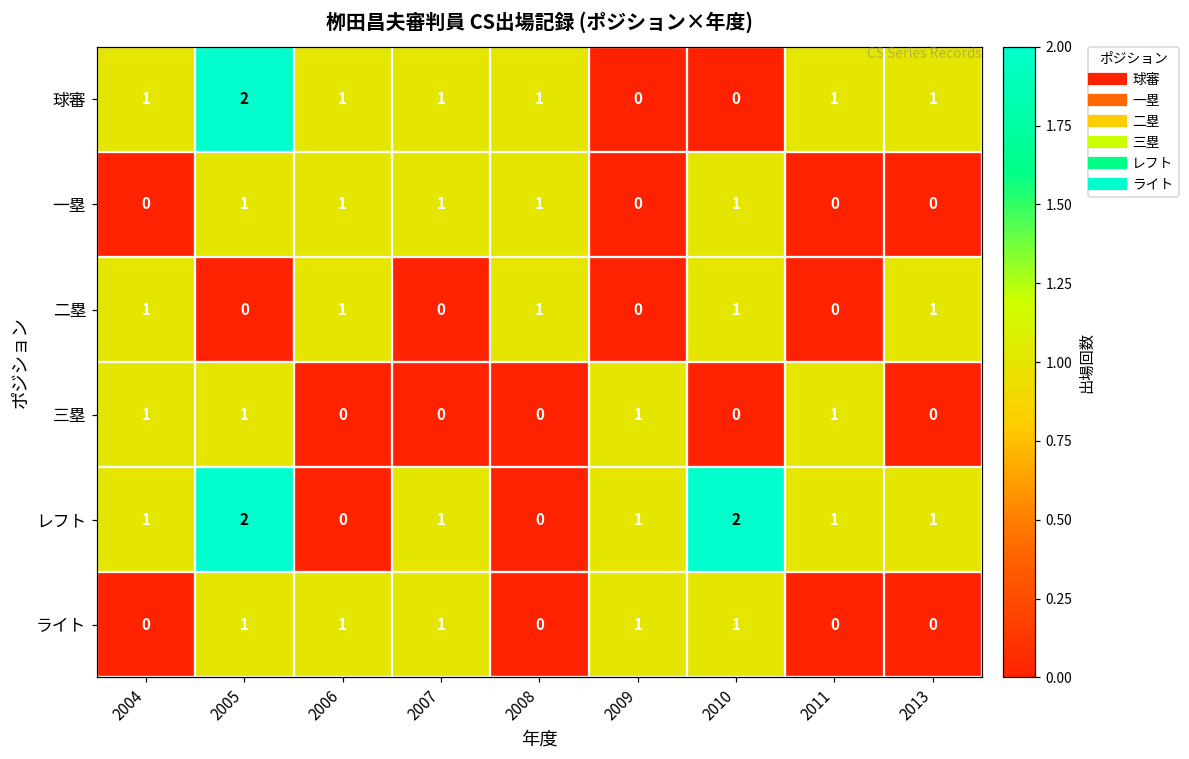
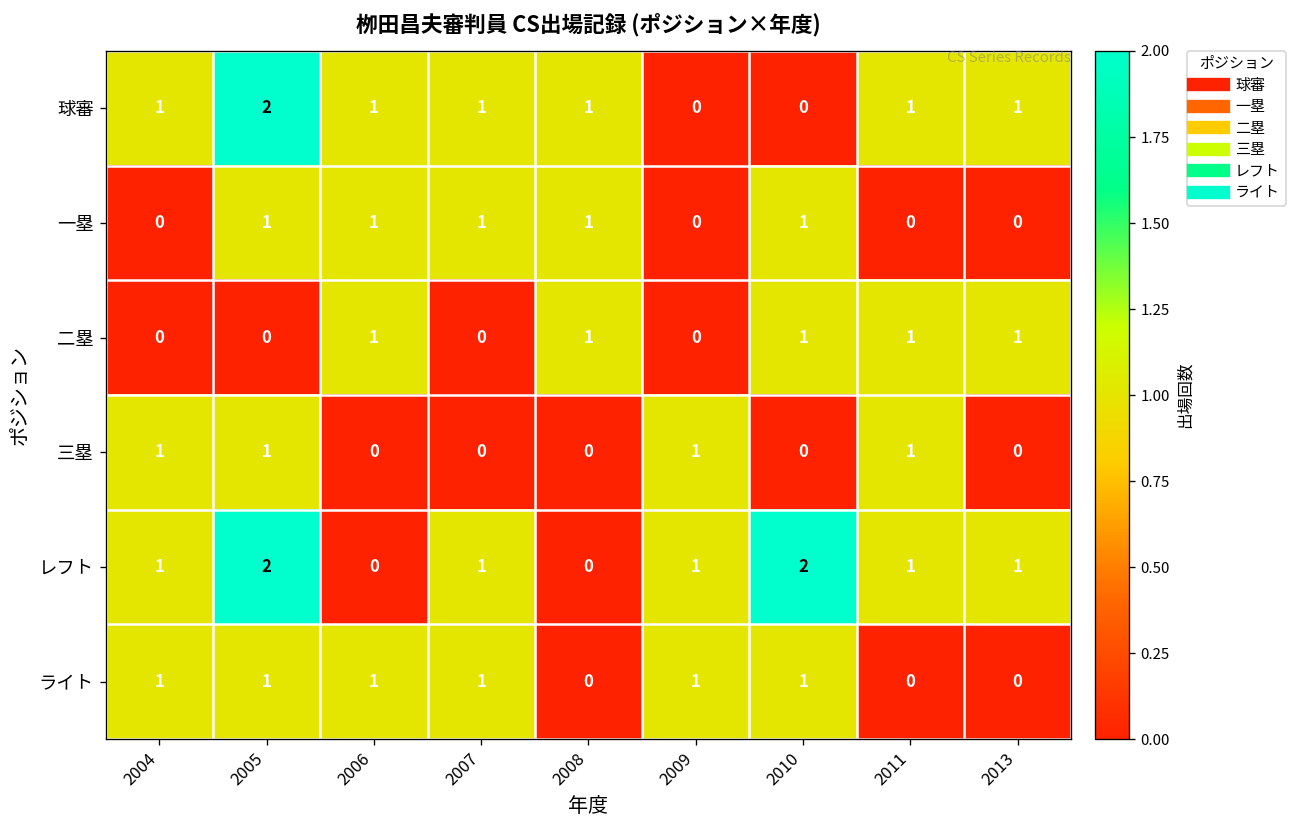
二塁, 2004: 1 -> 0
二塁, 2011: 0 -> 1
ライト, 2004: 0 -> 1
